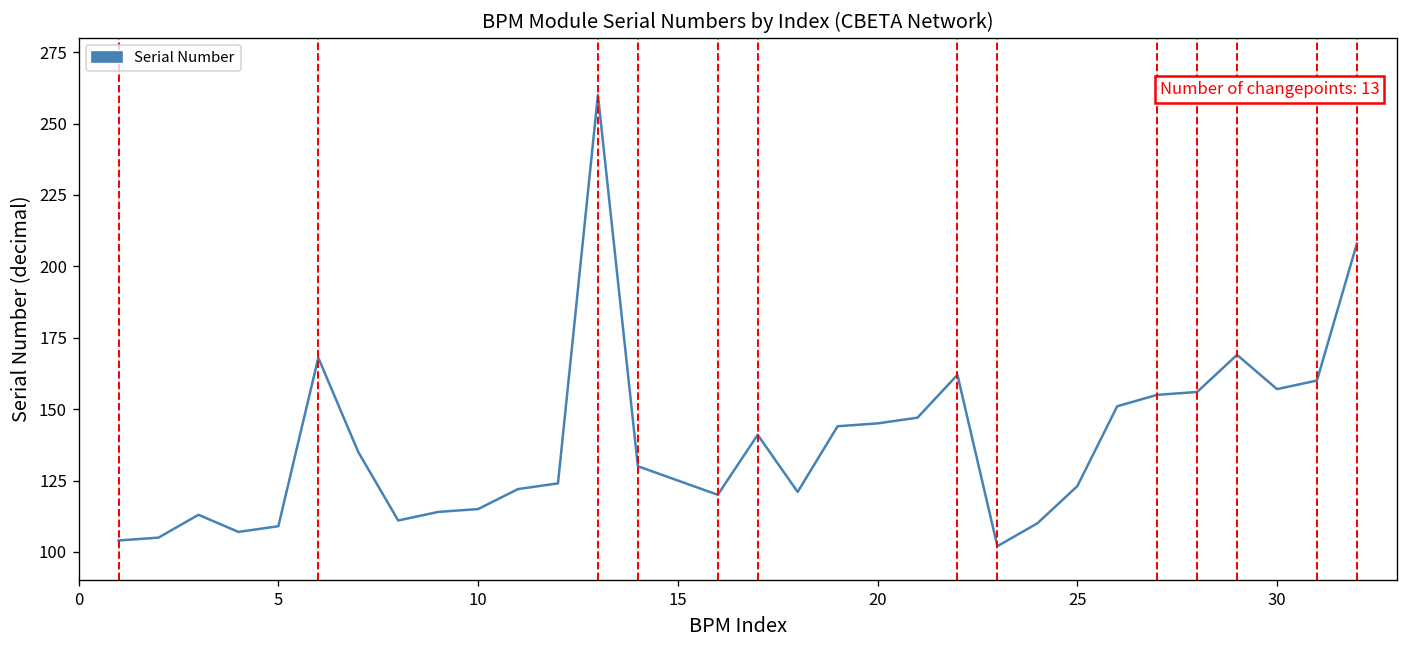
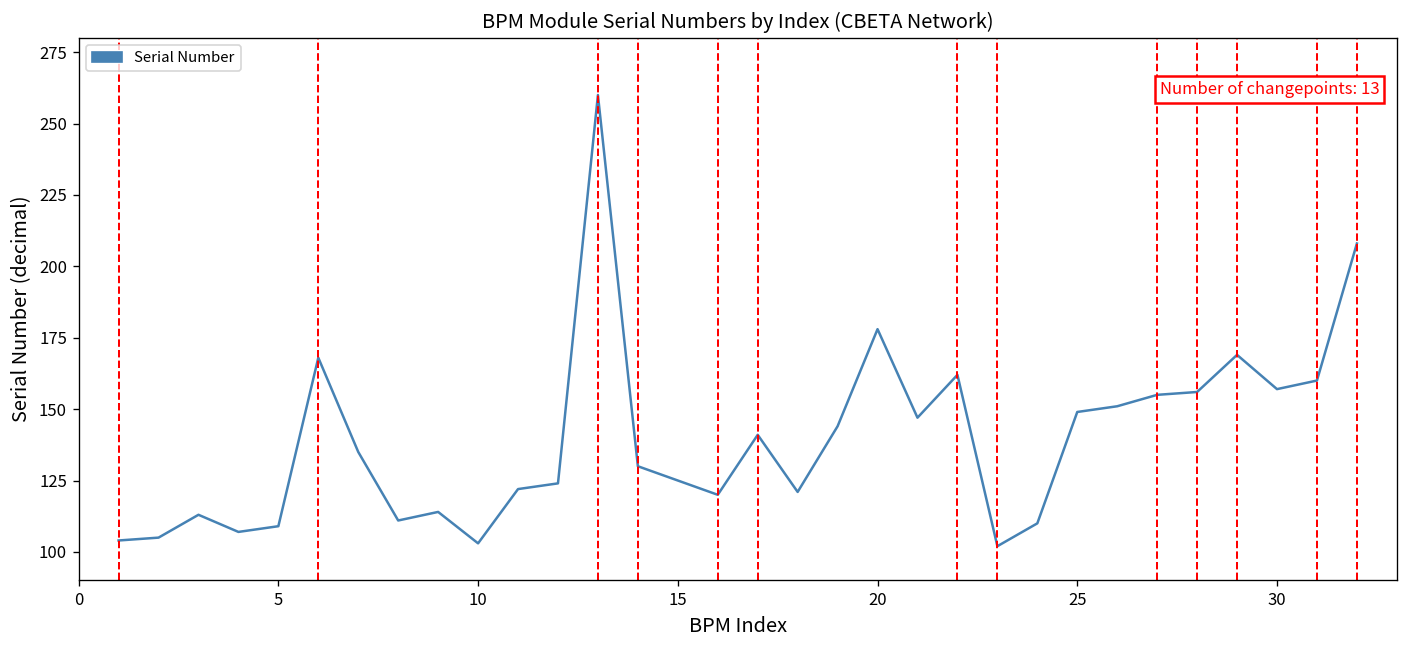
10: 115 -> 103
20: 145 -> 178
25: 123 -> 149
